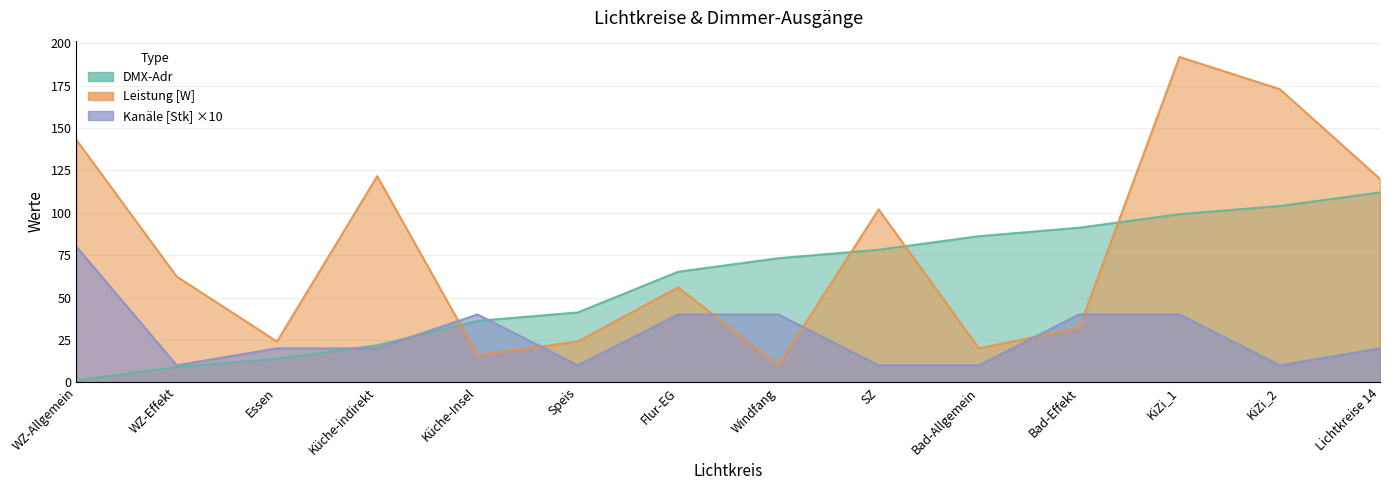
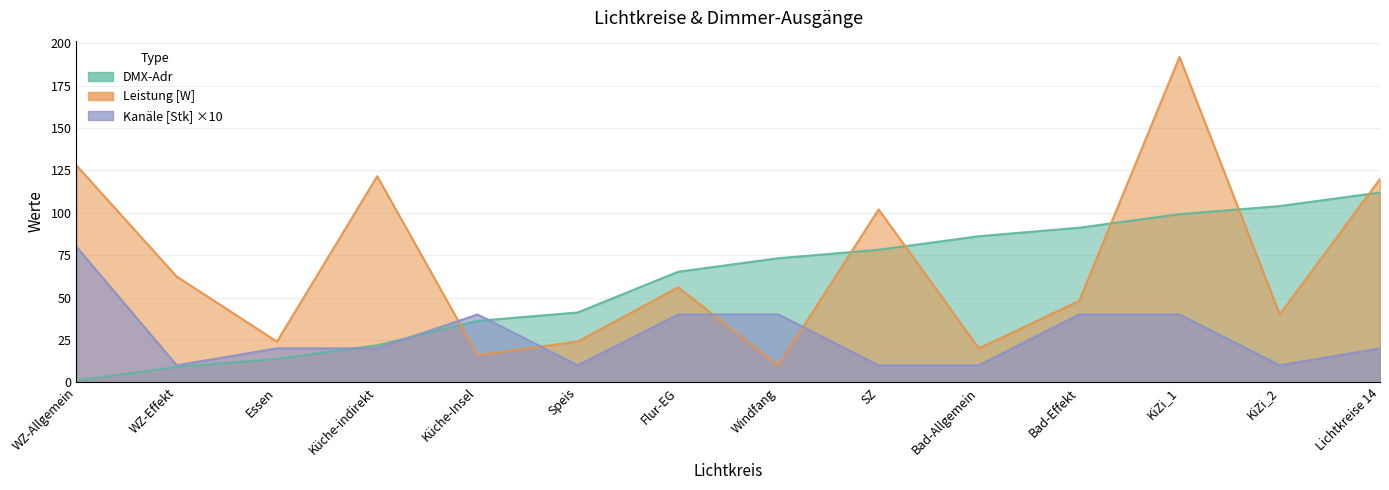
Leistung [W], WZ-Allgemein: 143 -> 128
Leistung [W], Bad-Effekt: 32 -> 48
Leistung [W], KiZi_2: 173 -> 40
